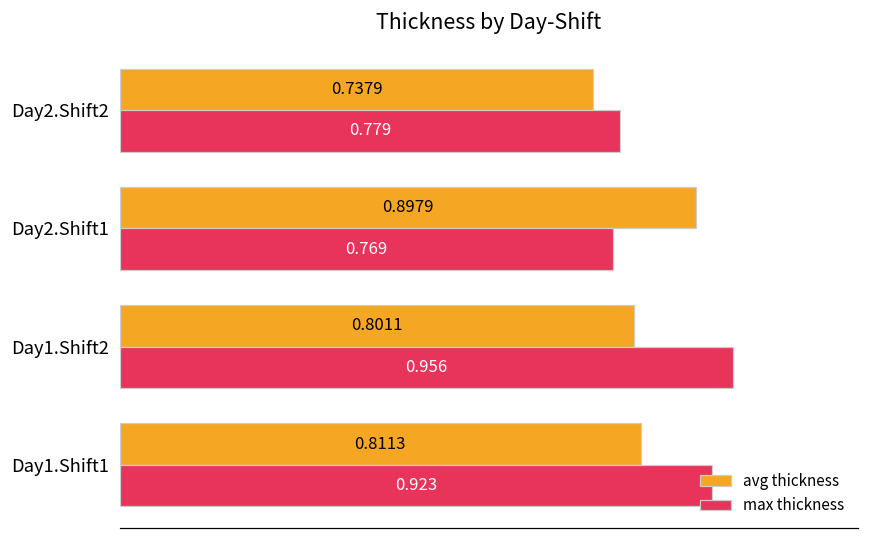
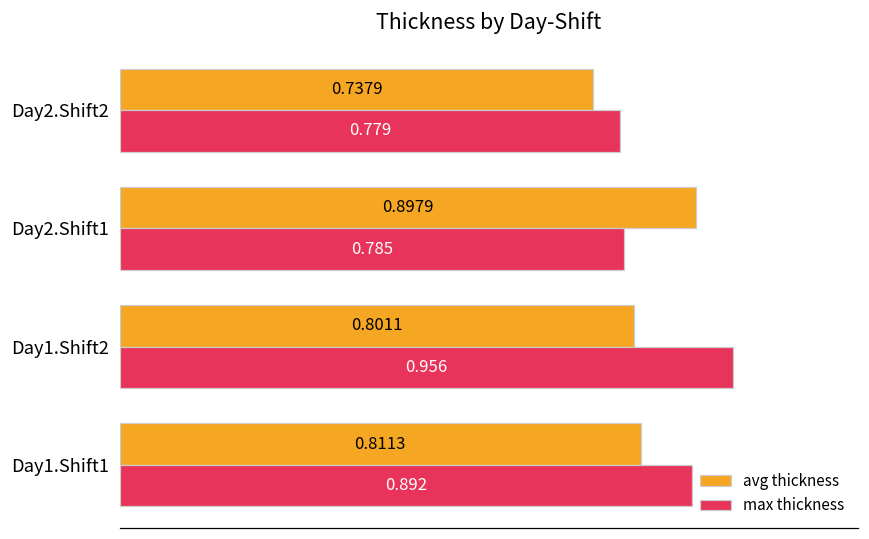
max thickness, Day2.Shift1: 0.769 -> 0.785
max thickness, Day1.Shift1: 0.923 -> 0.892
